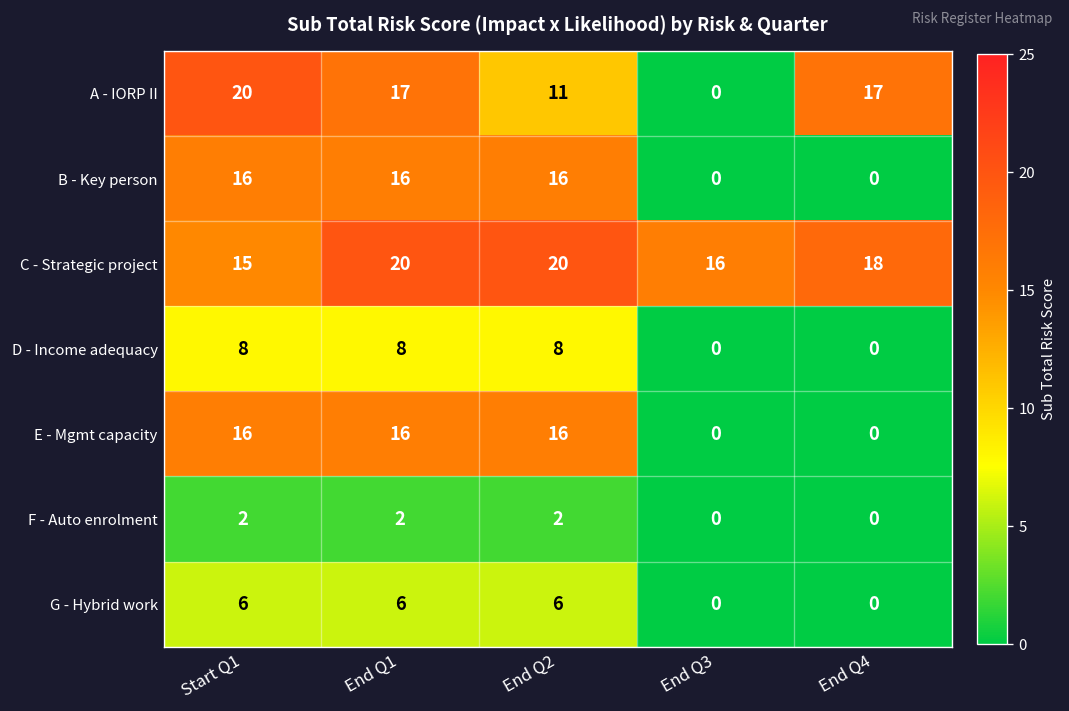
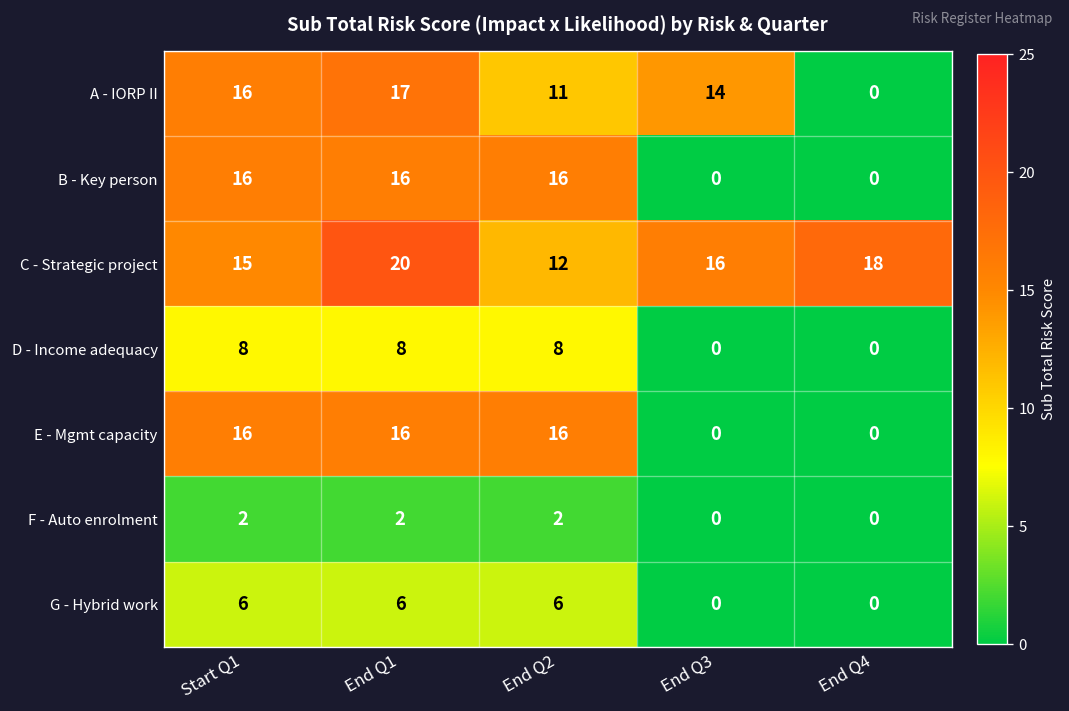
A - IORP II, Start Q1: 20 -> 16
A - IORP II, End Q3: 0 -> 14
A - IORP II, End Q4: 17 -> 0
C - Strategic project, End Q2: 20 -> 12
